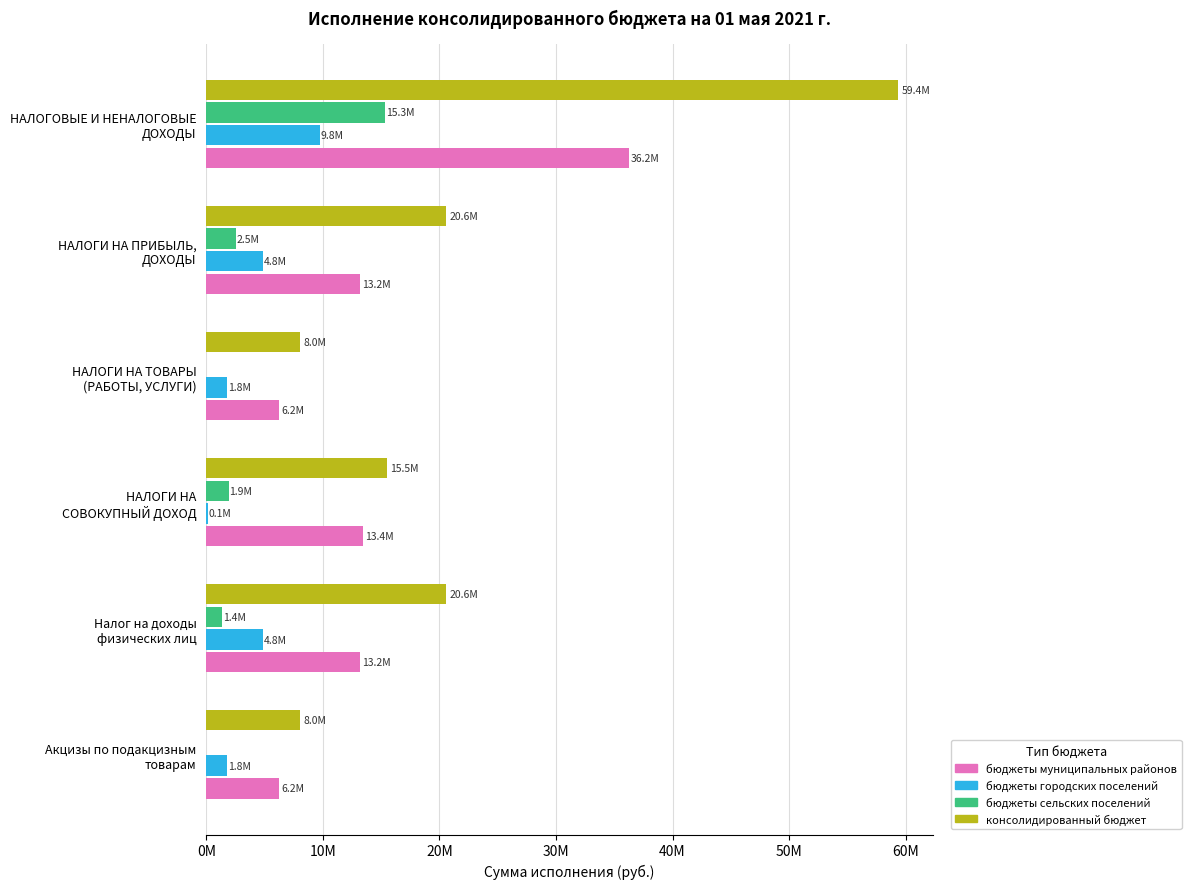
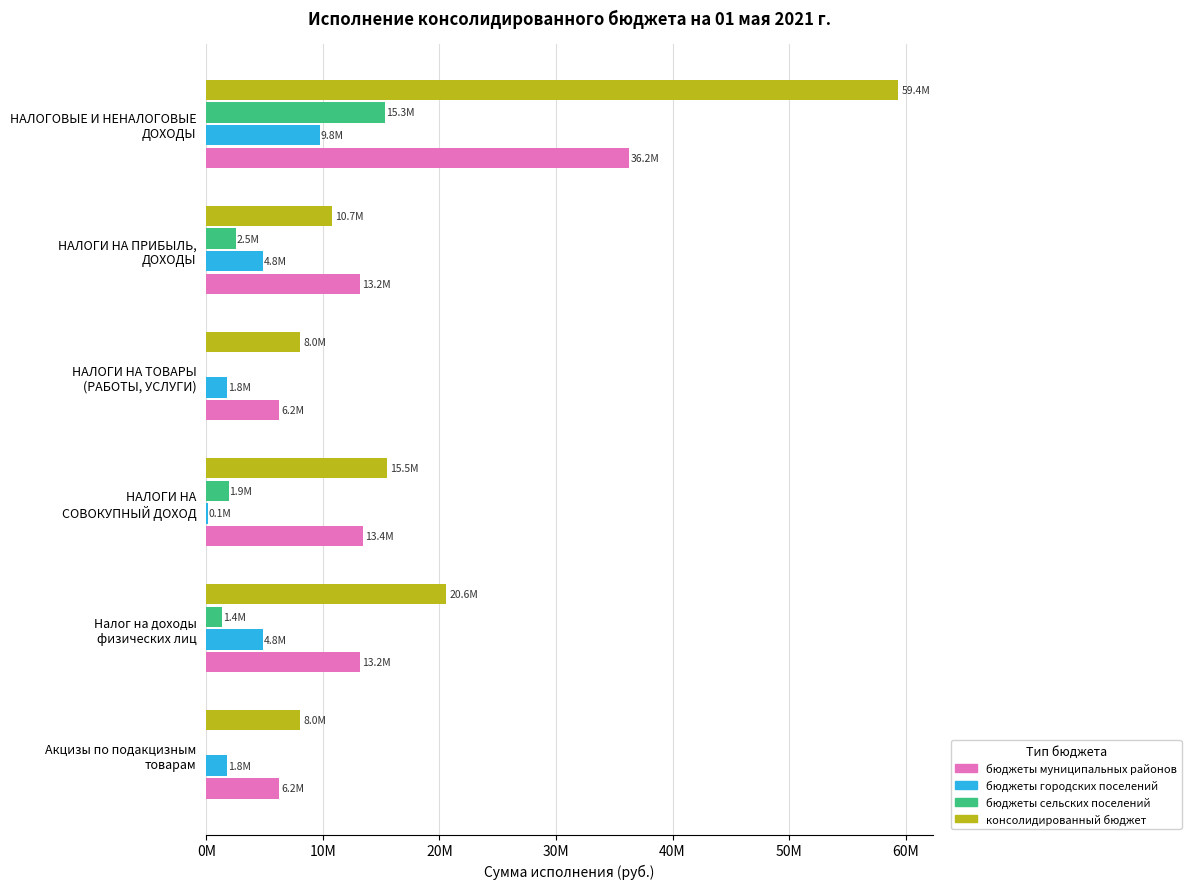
консолидированный бюджет, НАЛОГИ НА ПРИБЫЛЬ, ДОХОДЫ: 20.6M -> 10.7M
